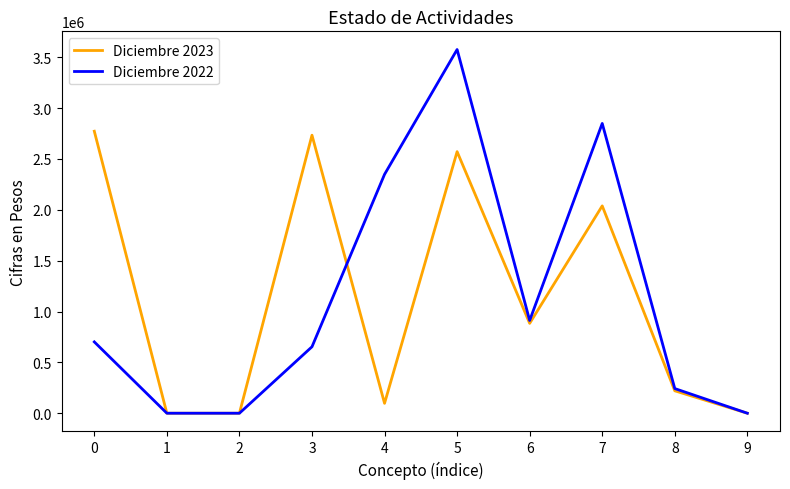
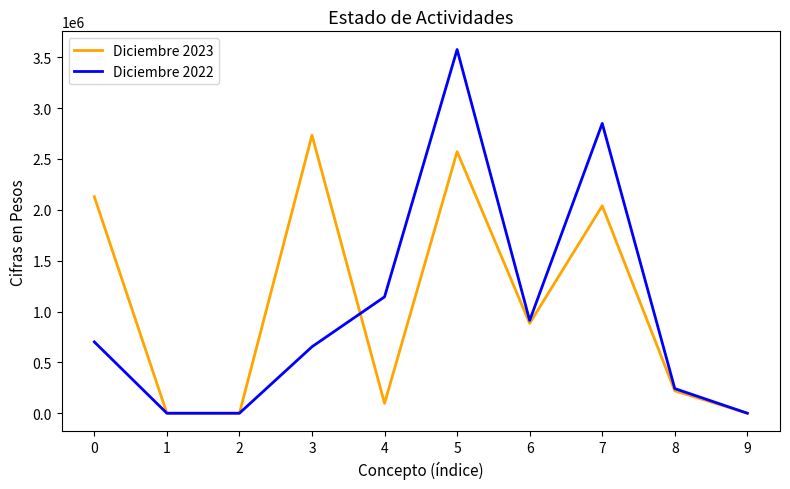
Diciembre 2023, 0: 2770000 -> 2130000
Diciembre 2022, 4: 2350000 -> 1140000
